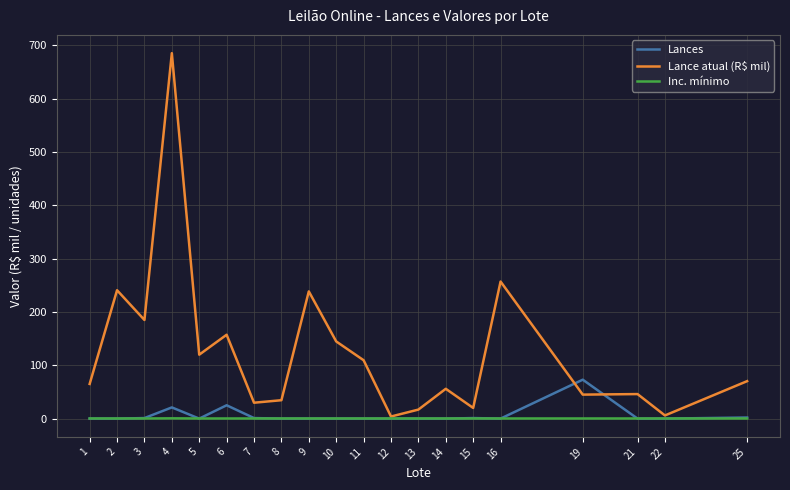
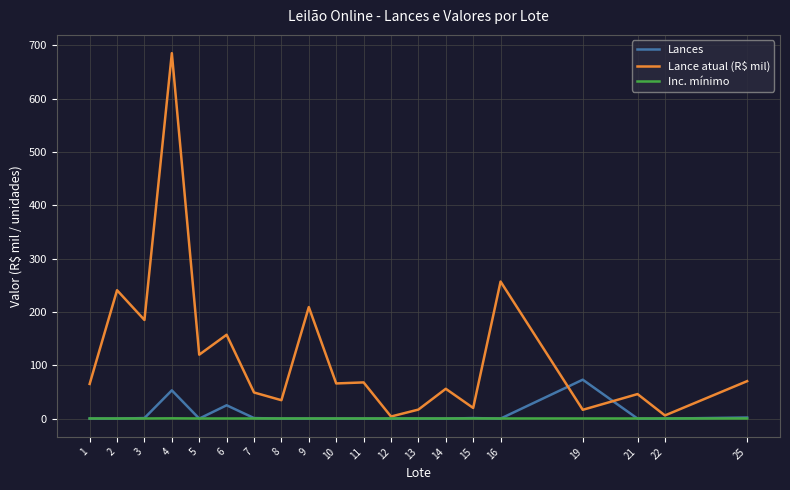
Lances, 4: 20 -> 50
Lance atual (R$ mil), 7: 30 -> 50
Lance atual (R$ mil), 9: 240 -> 210
Lance atual (R$ mil), 10: 140 -> 70
Lance atual (R$ mil), 11: 110 -> 70
Lance atual (R$ mil), 19: 50 -> 20
